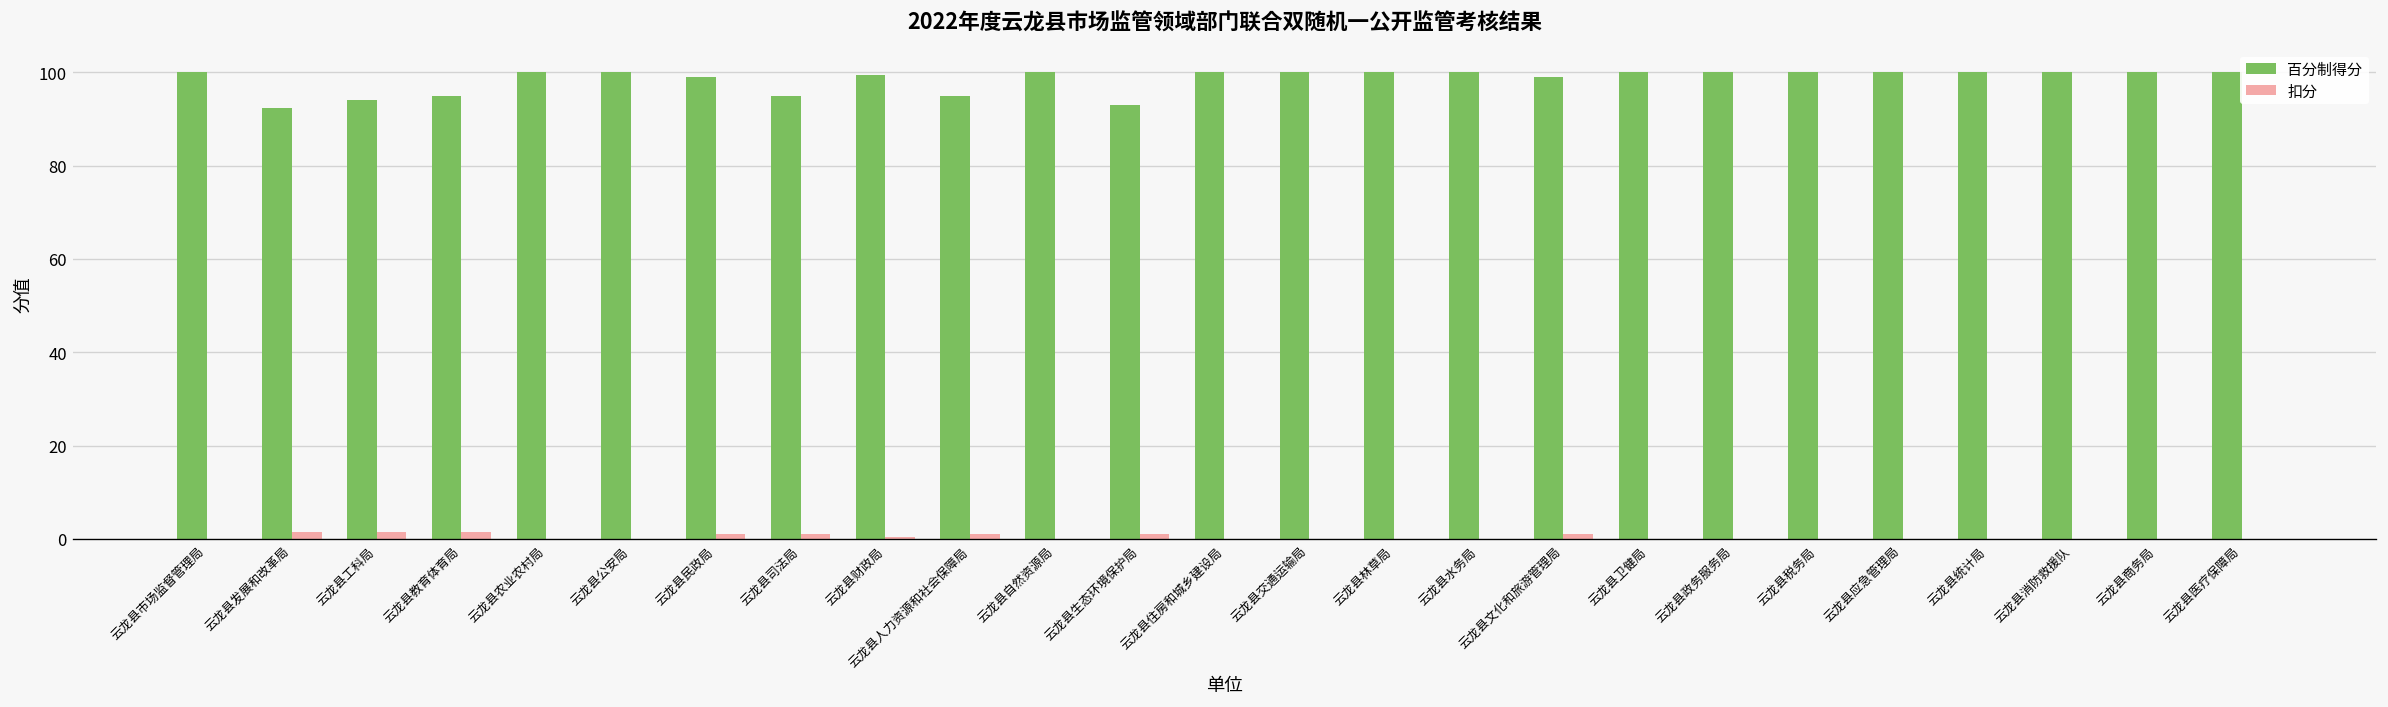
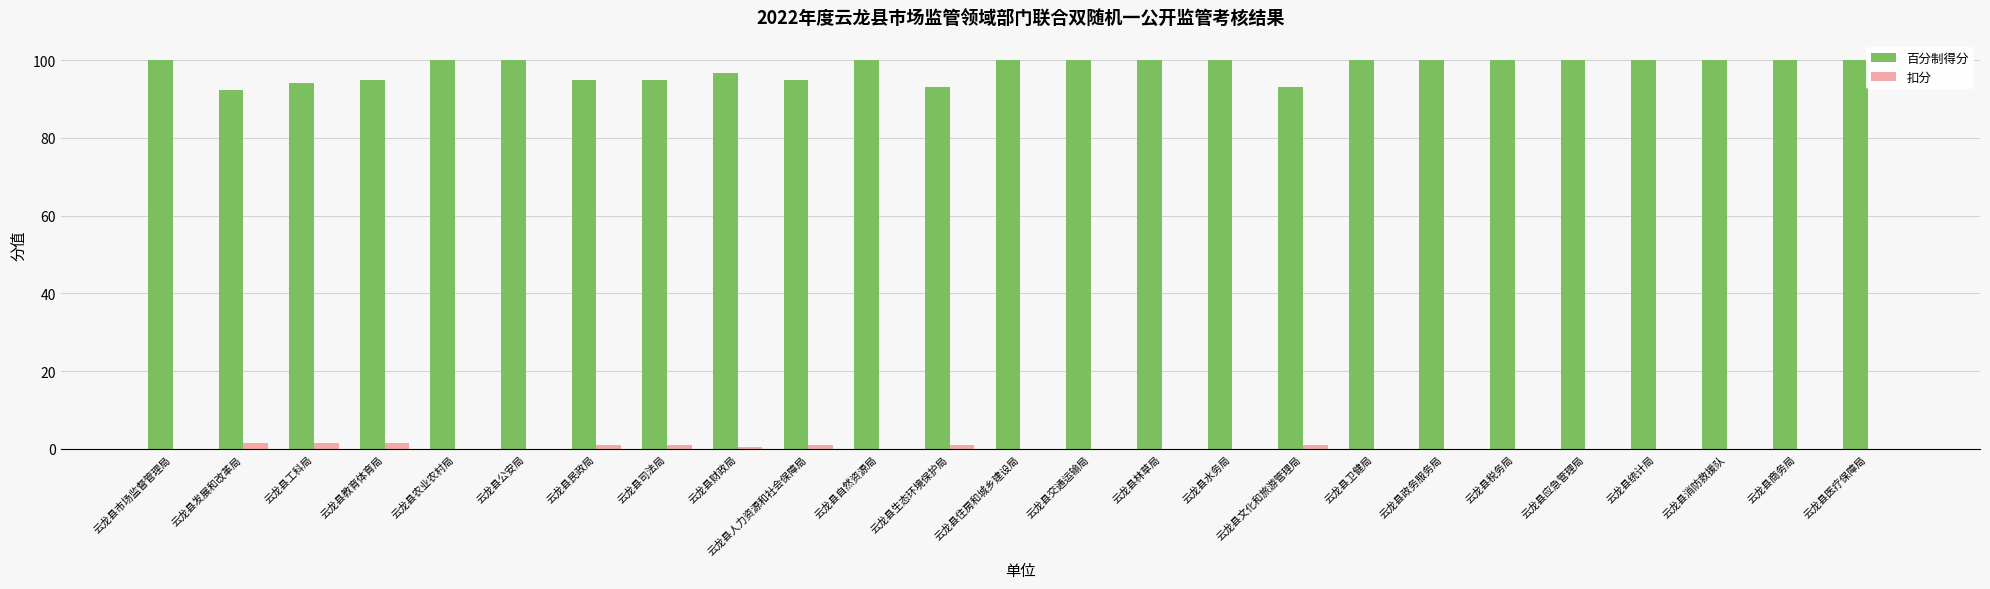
百分制得分, 云龙县民政局: 99 -> 95
百分制得分, 云龙县财政局: 100 -> 97
百分制得分, 云龙县文化和旅游管理局: 99 -> 93
